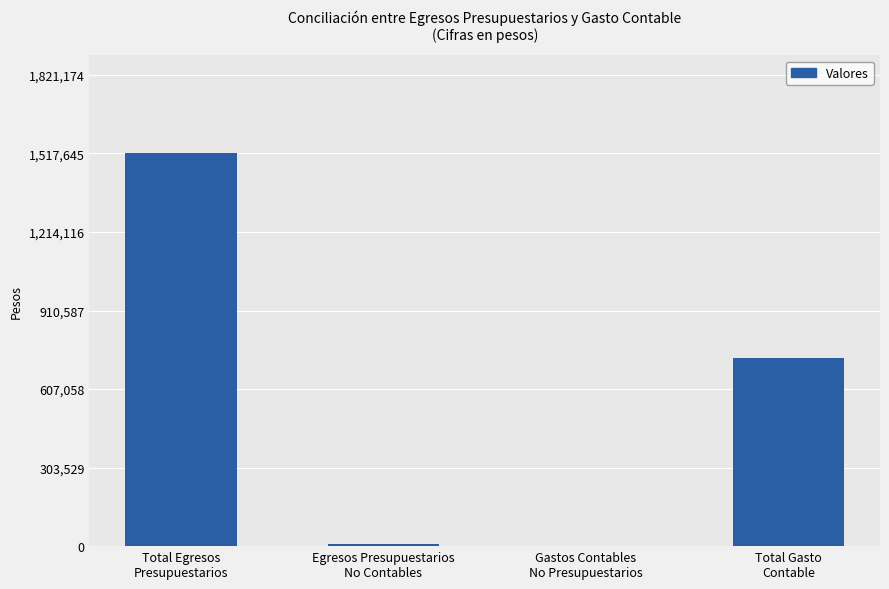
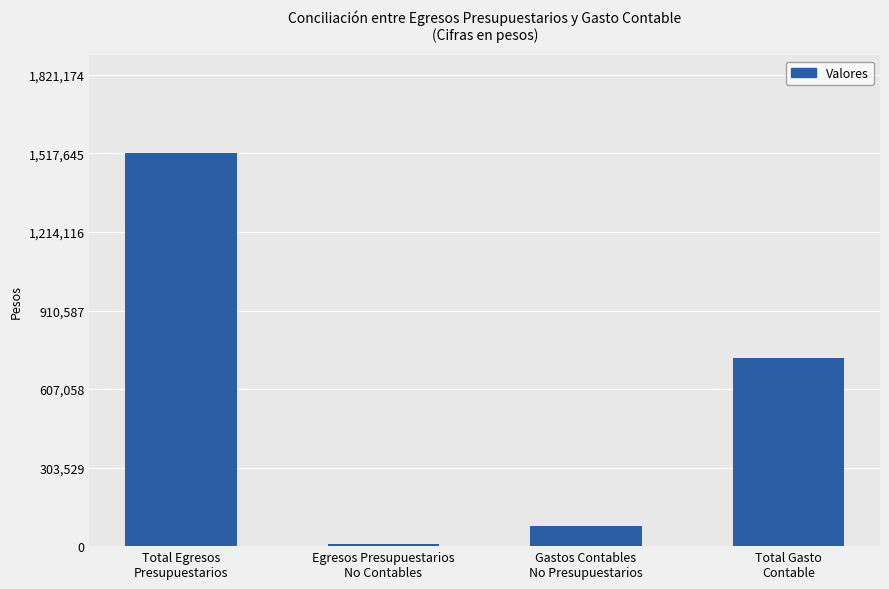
Gastos Contables No Presupuestarios: 0 -> 80,000
